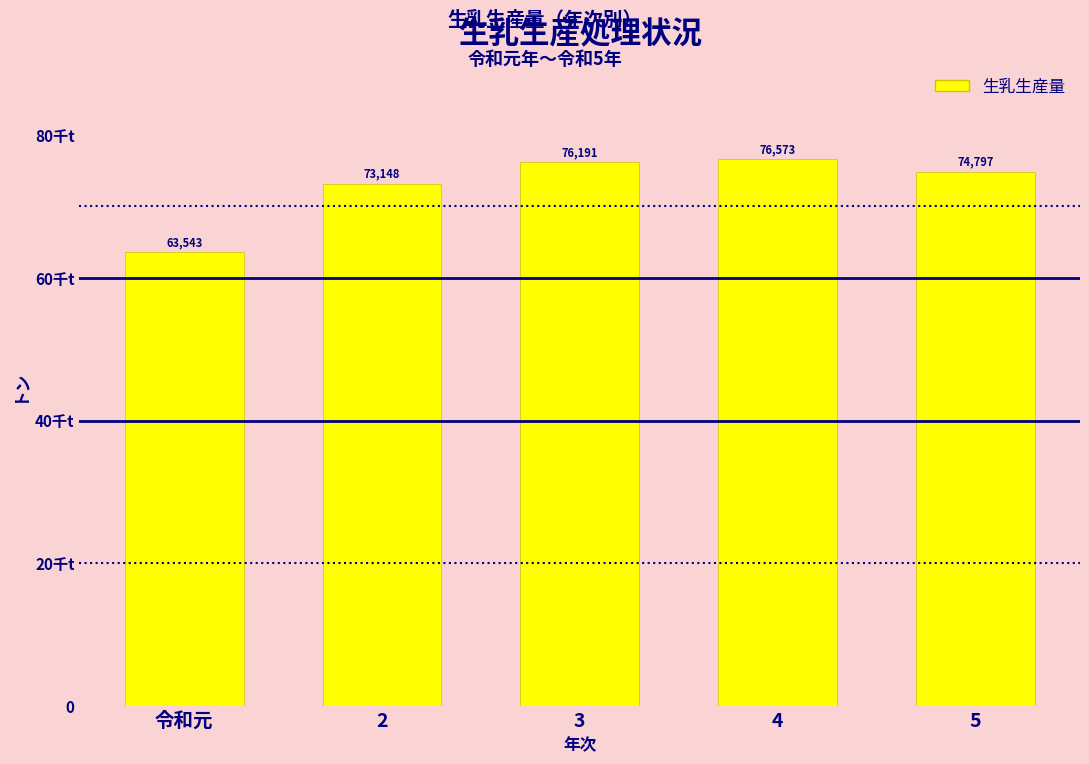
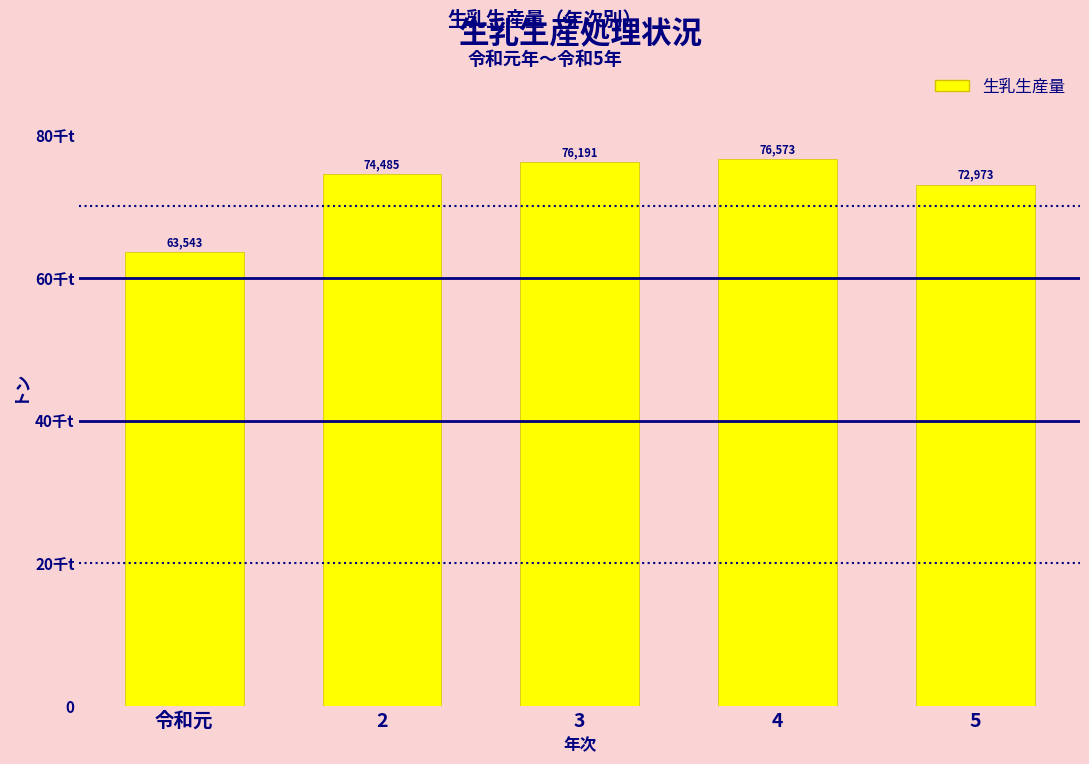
2: 73,148 -> 74,485
5: 74,797 -> 72,973
